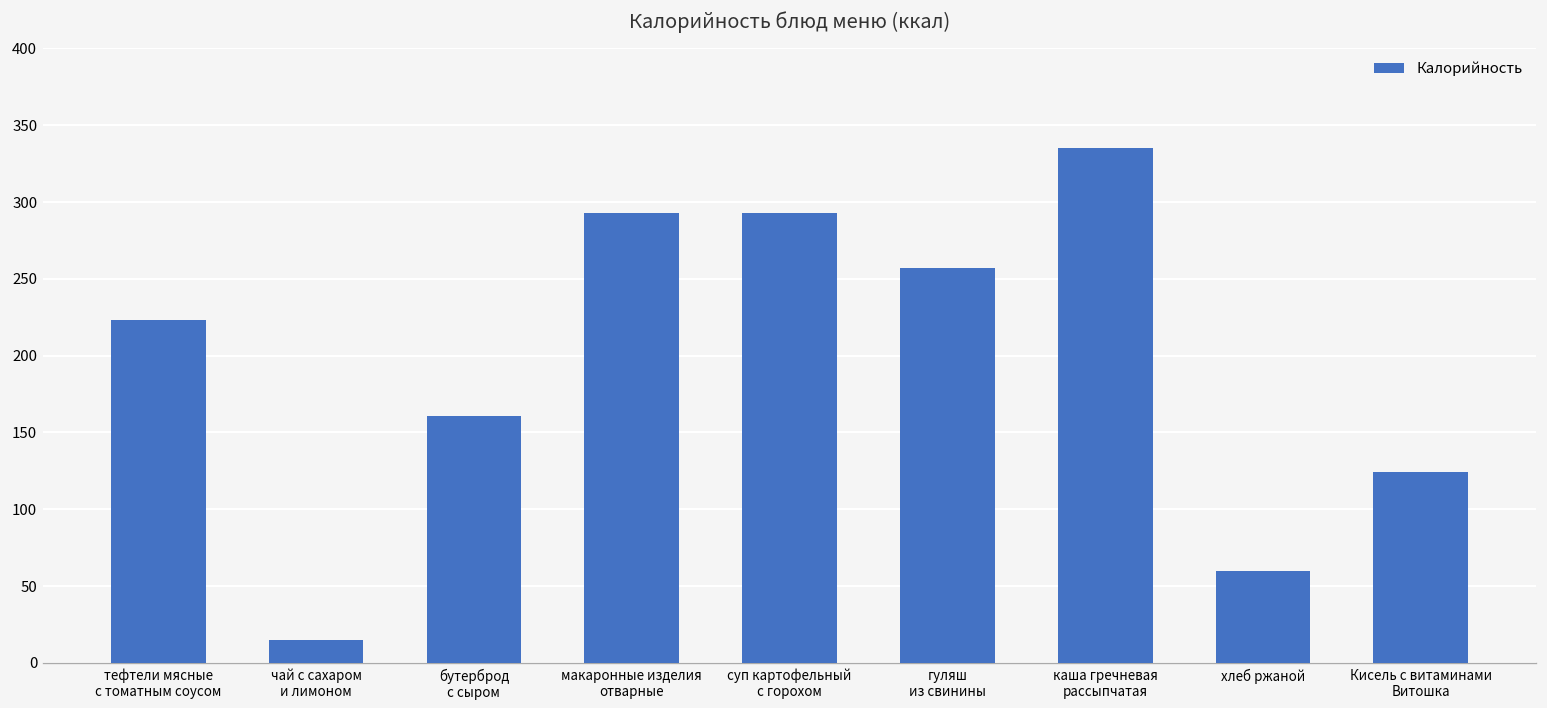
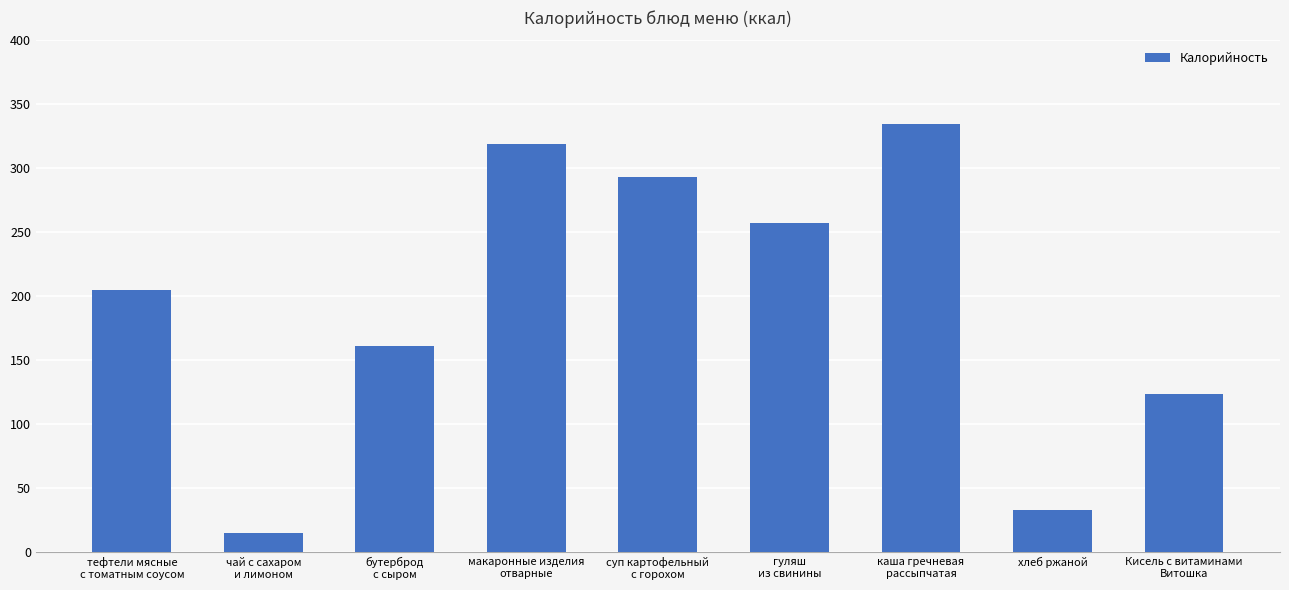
тефтели мясные с томатным соусом: 223 -> 205
макаронные изделия отварные: 293 -> 319
хлеб ржаной: 60 -> 33
